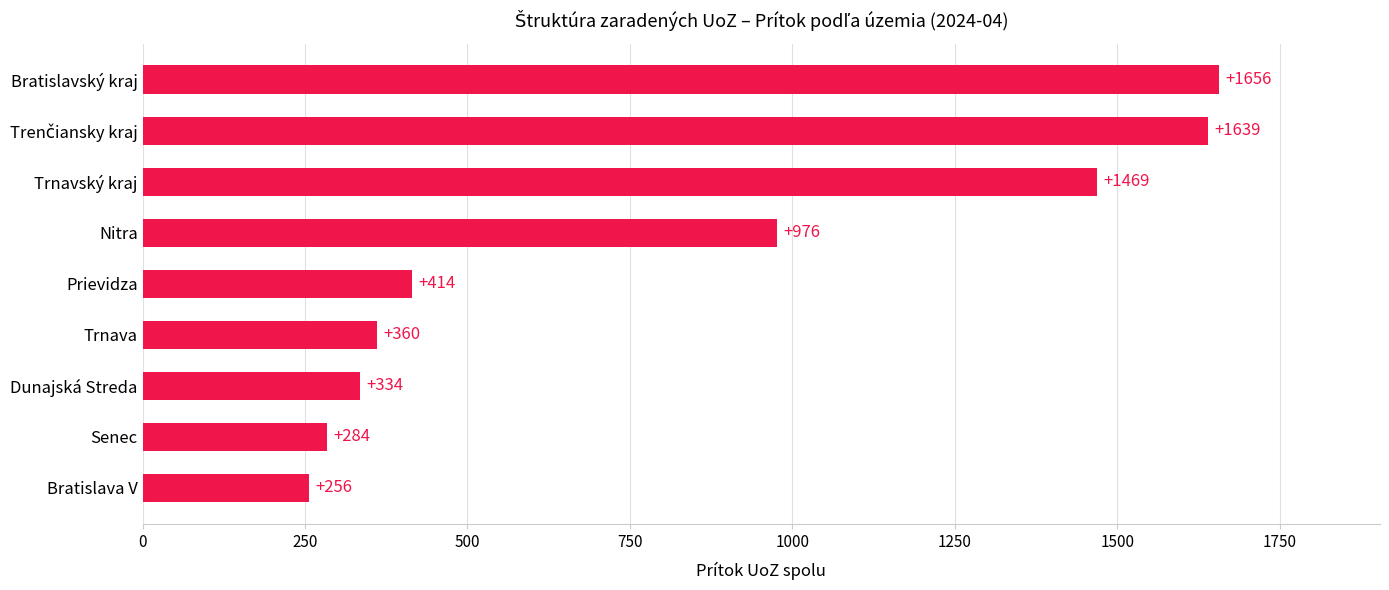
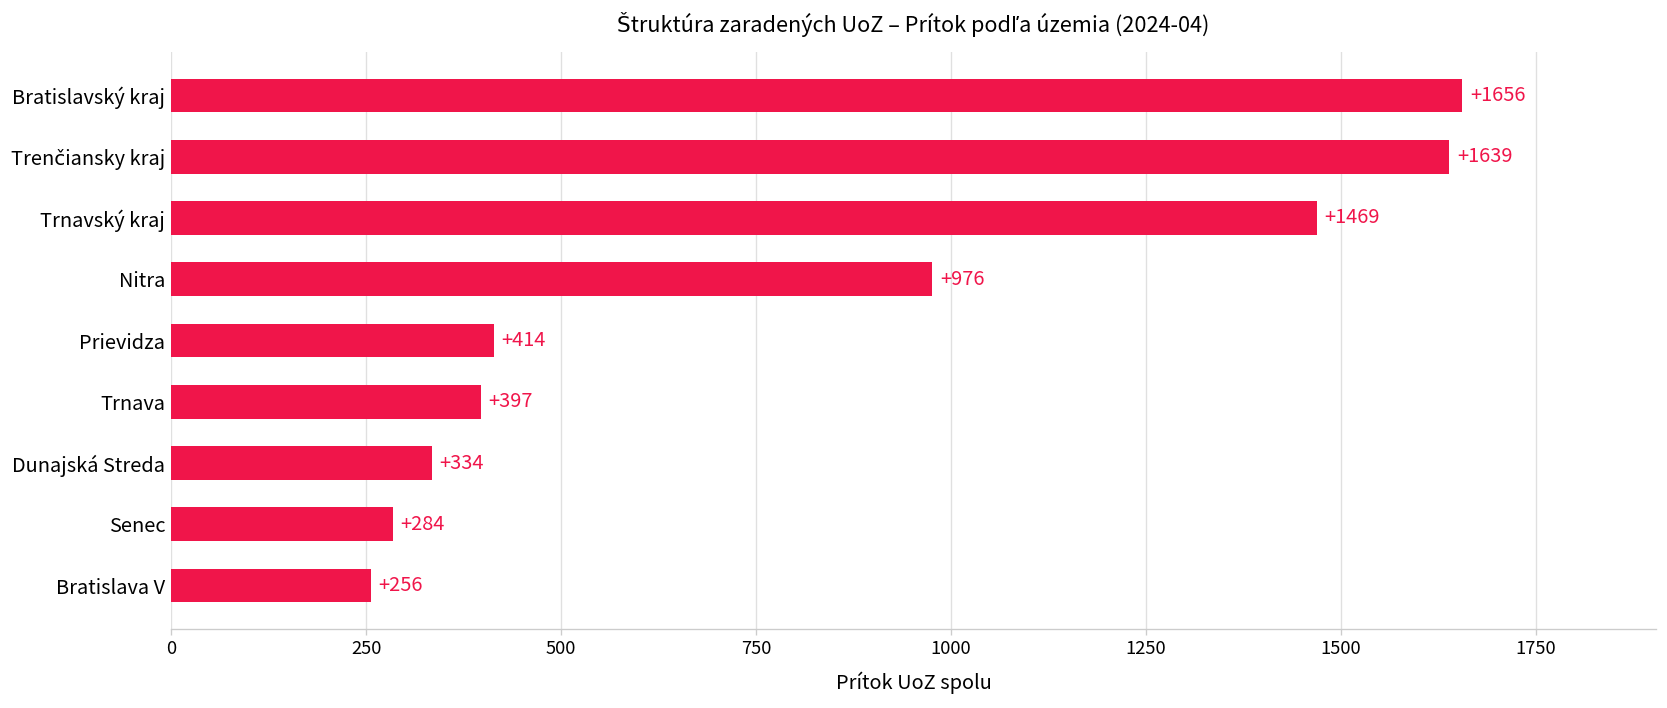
Trnava: +360 -> +397
